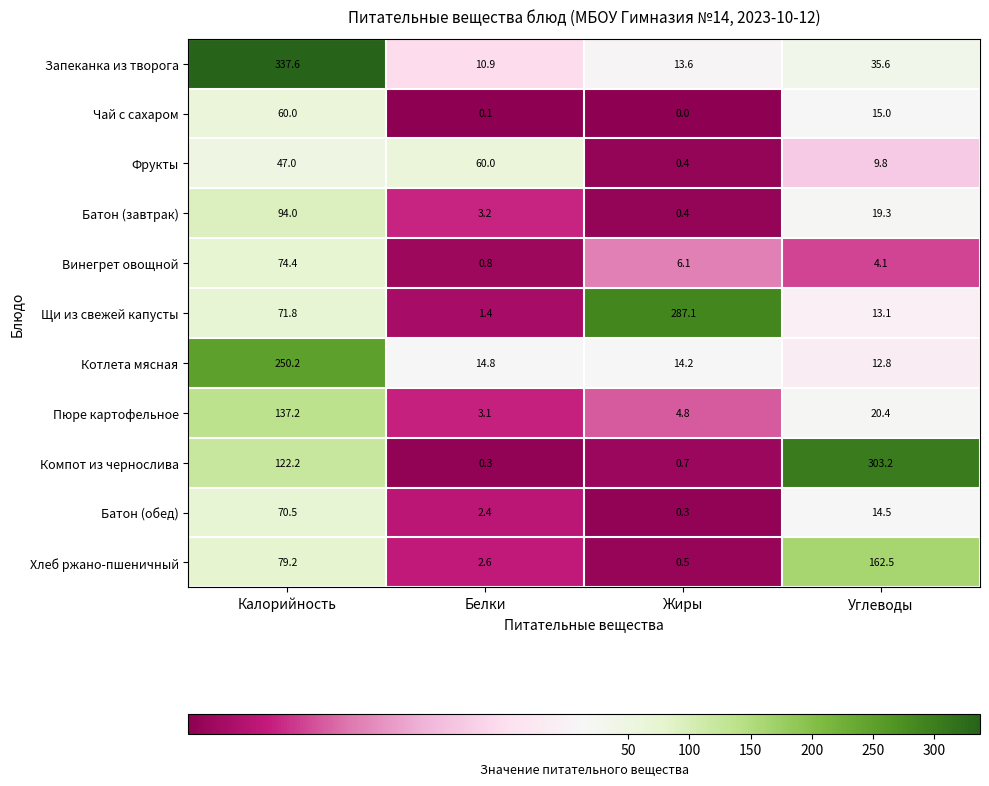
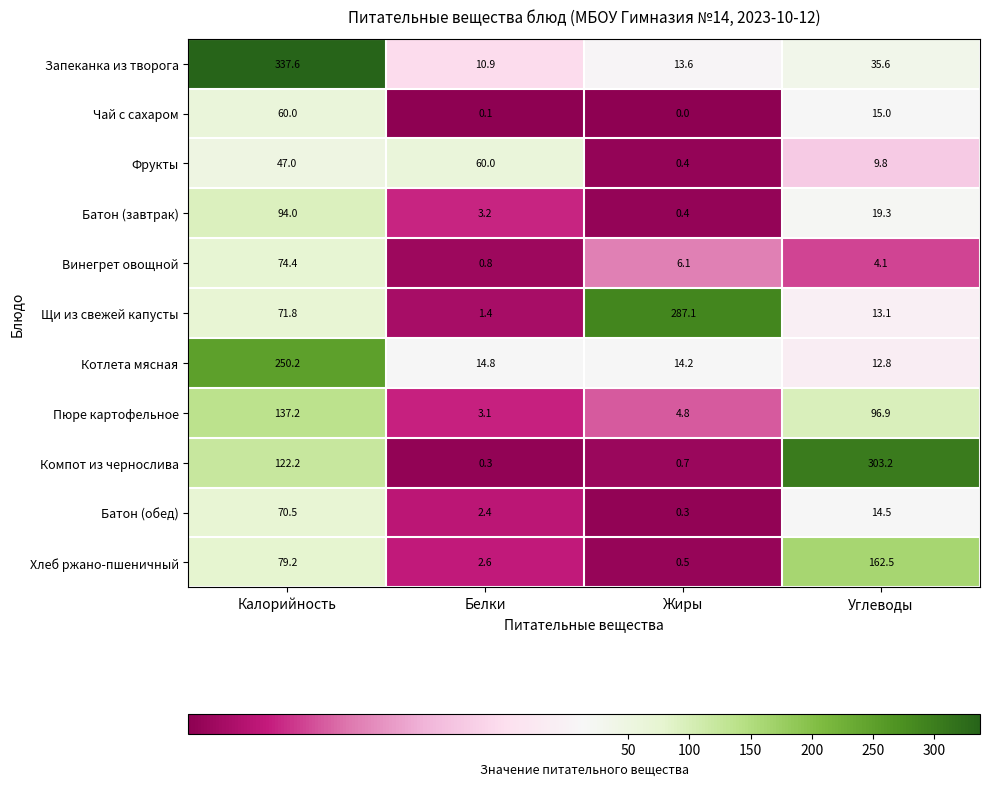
Пюре картофельное, Углеводы: 20.4 -> 96.9
